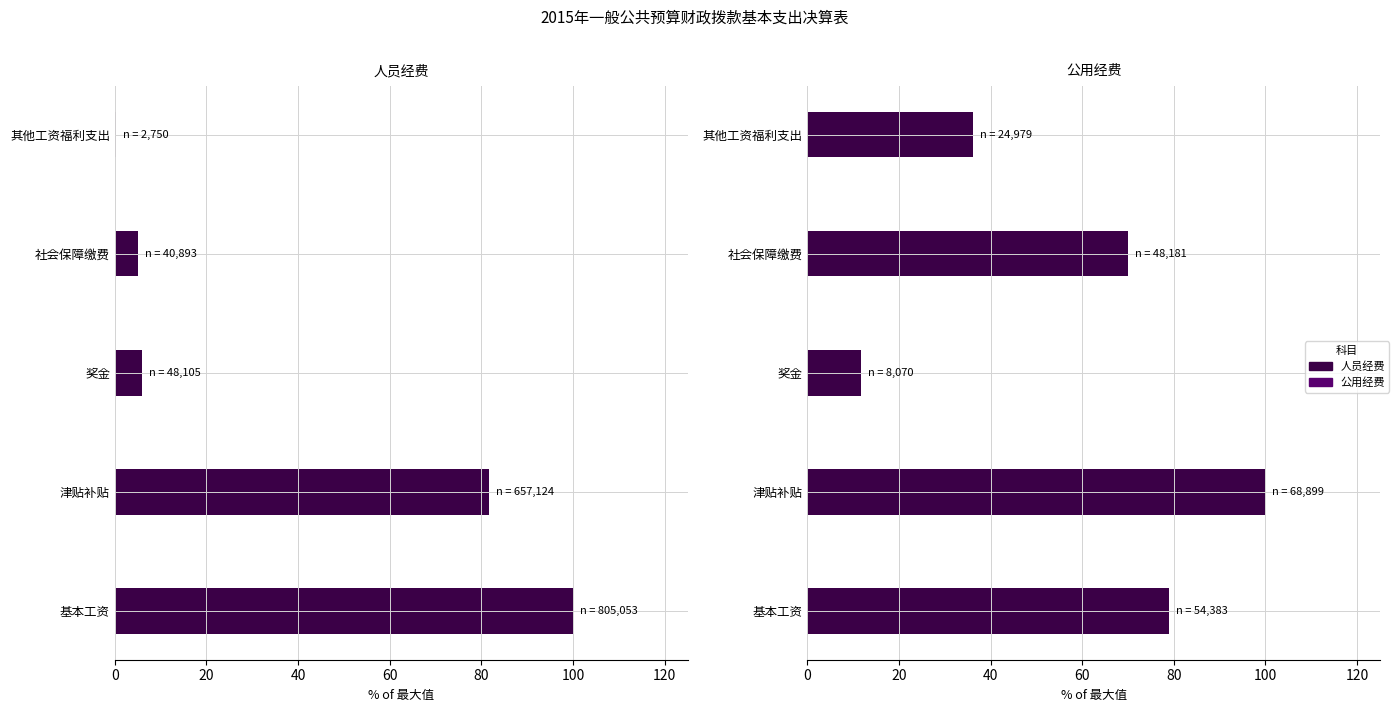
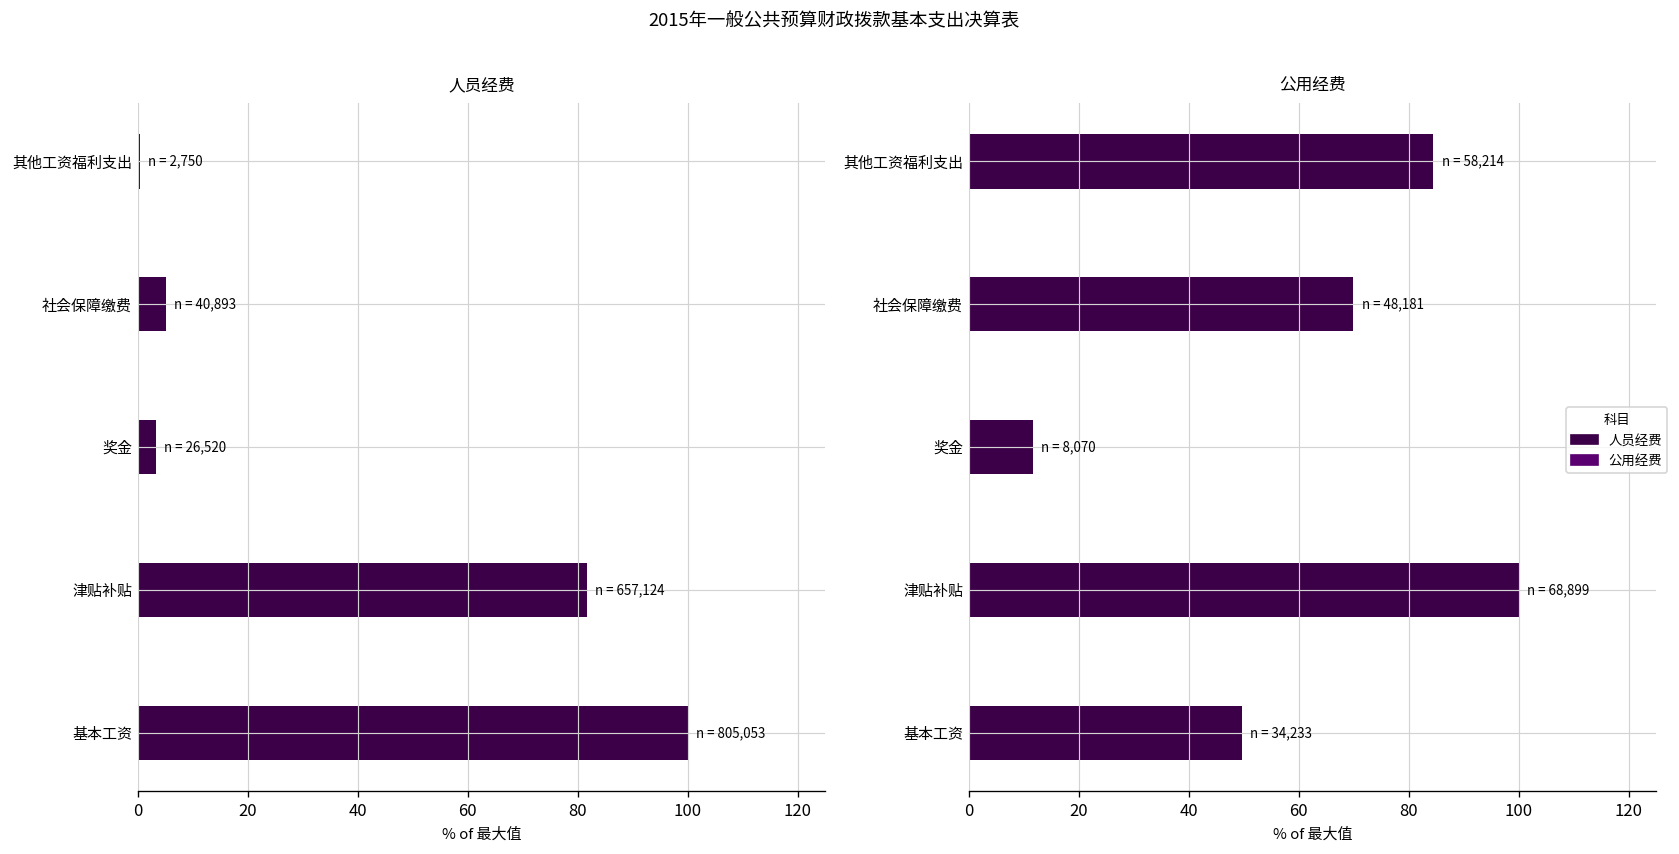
人员经费, 奖金: 48,105 -> 26,520
公用经费, 其他工资福利支出: 24,979 -> 58,214
公用经费, 基本工资: 54,383 -> 34,233
